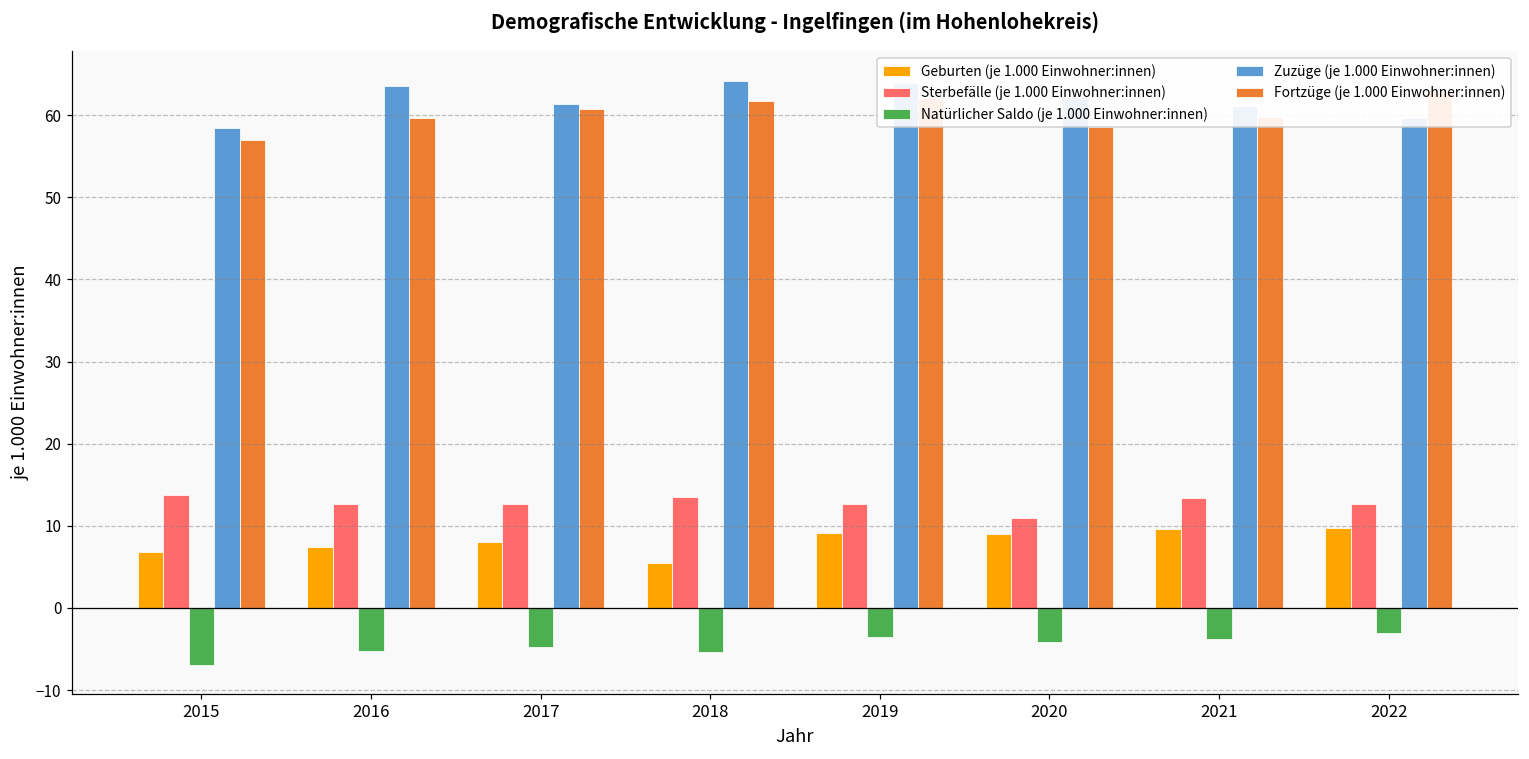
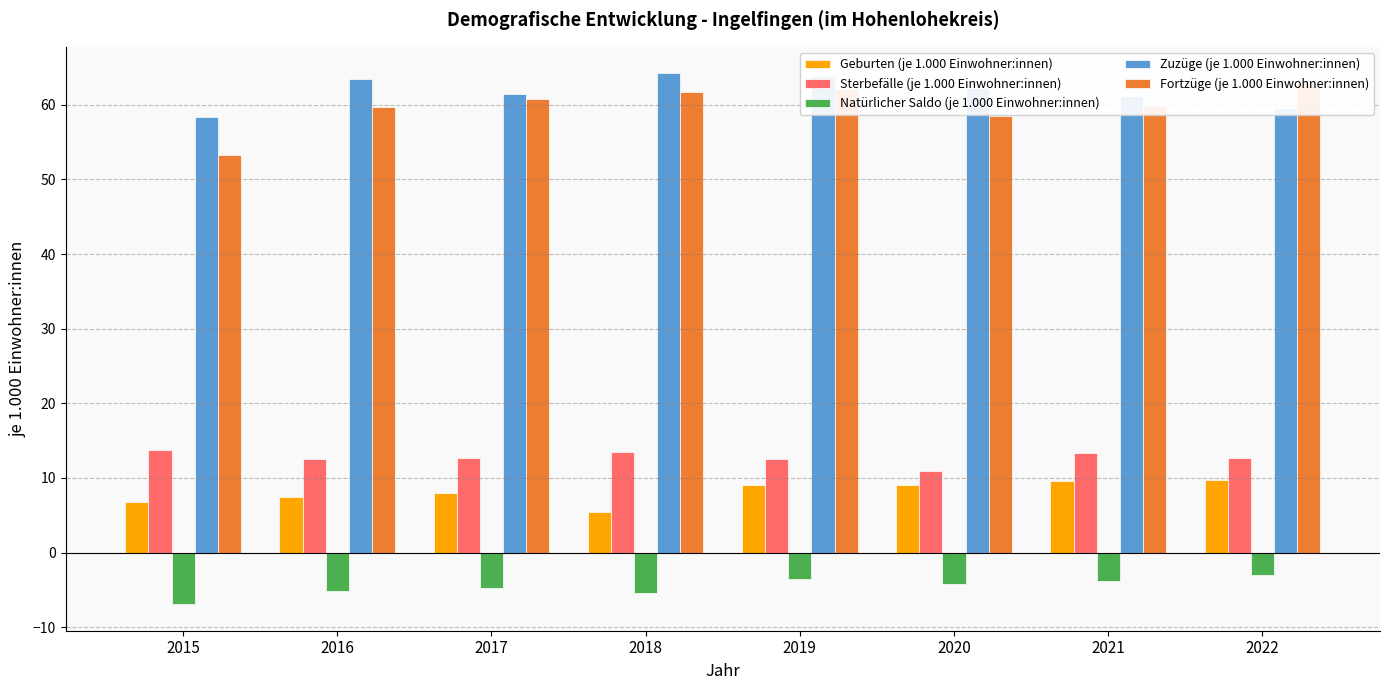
Fortzüge (je 1.000 Einwohner:innen), 2015: 57 -> 53
